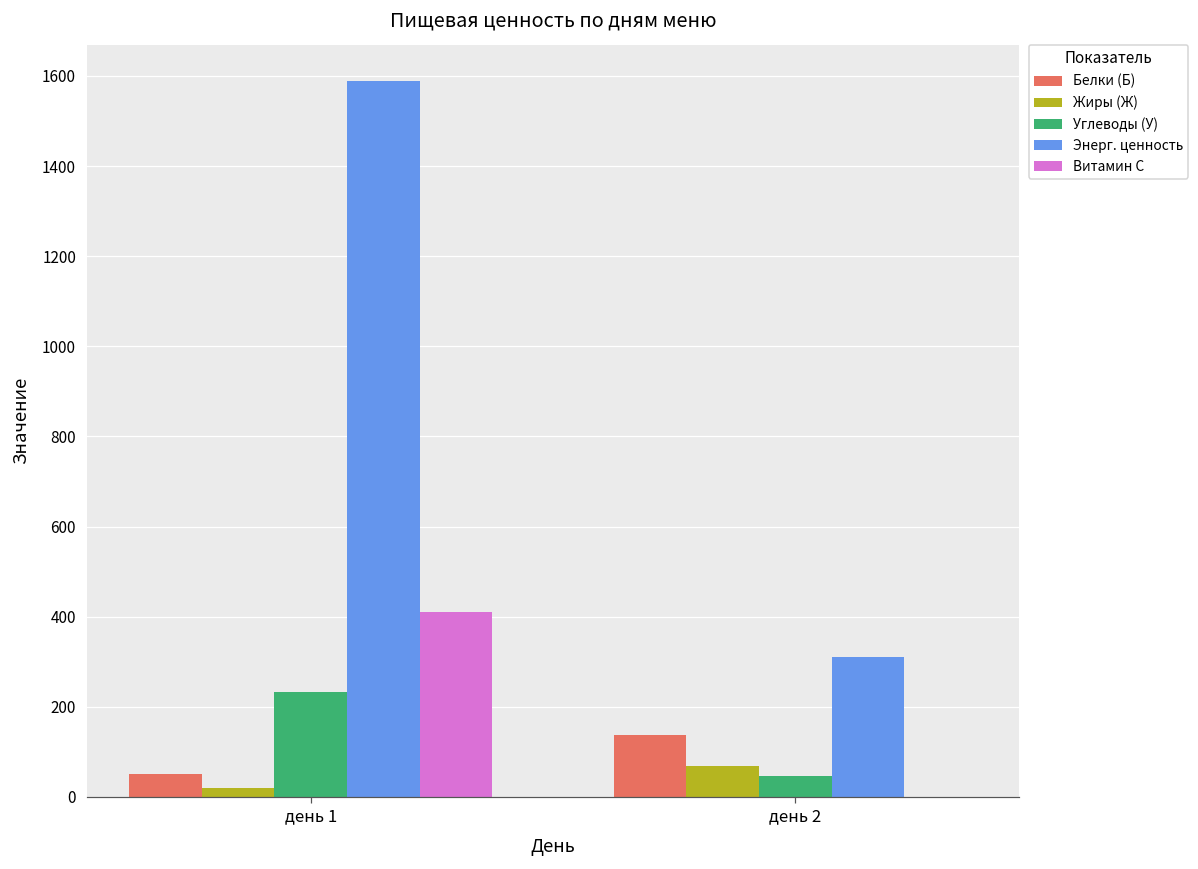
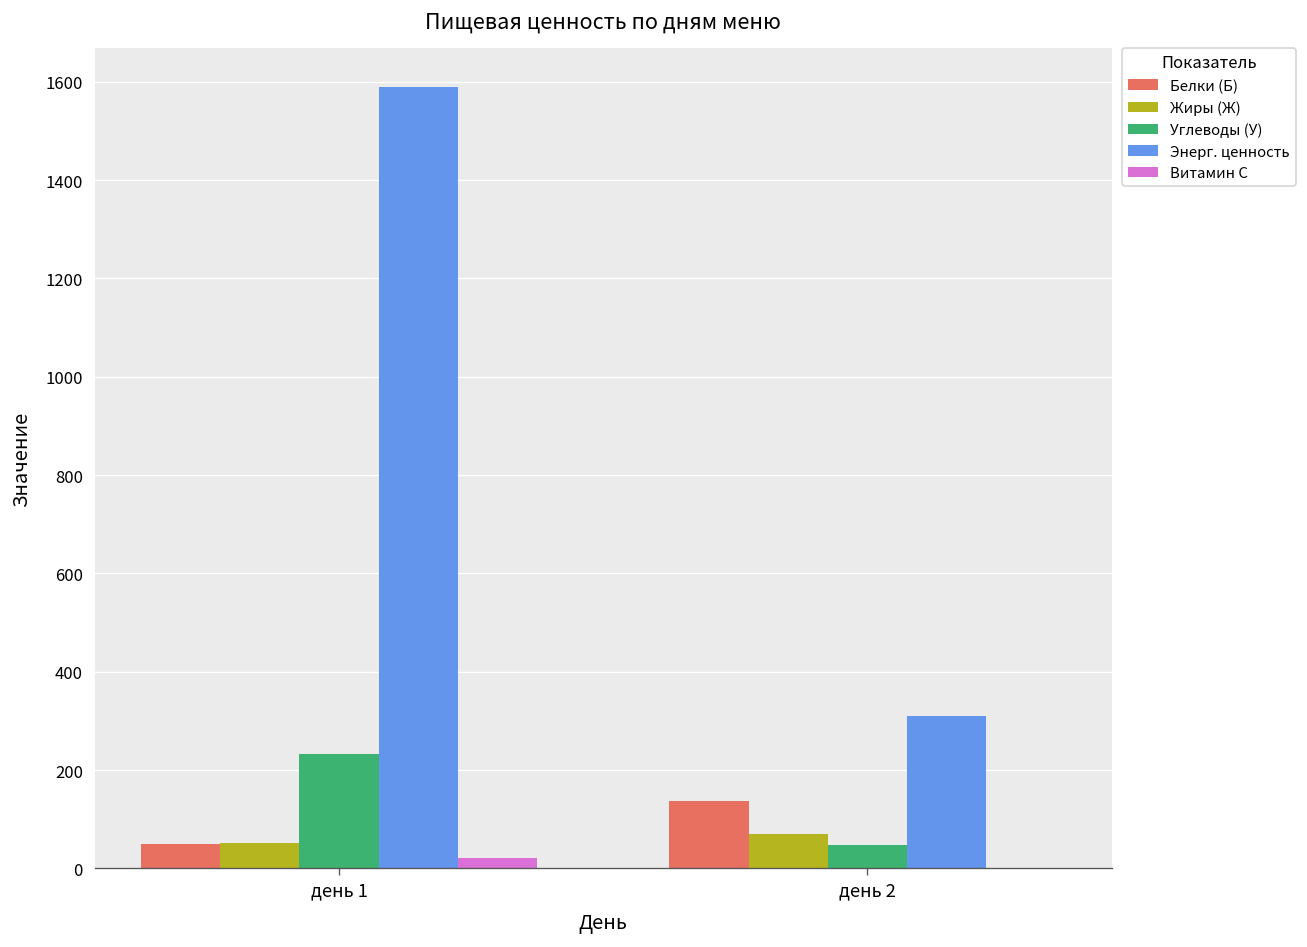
Жиры (Ж), день 1: 20 -> 50
Витамин С, день 1: 410 -> 20
